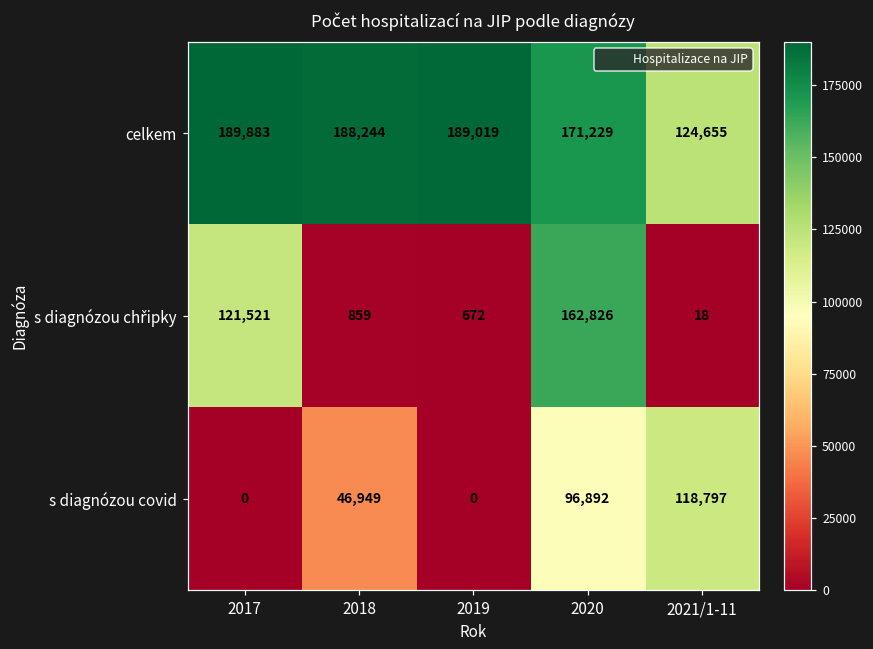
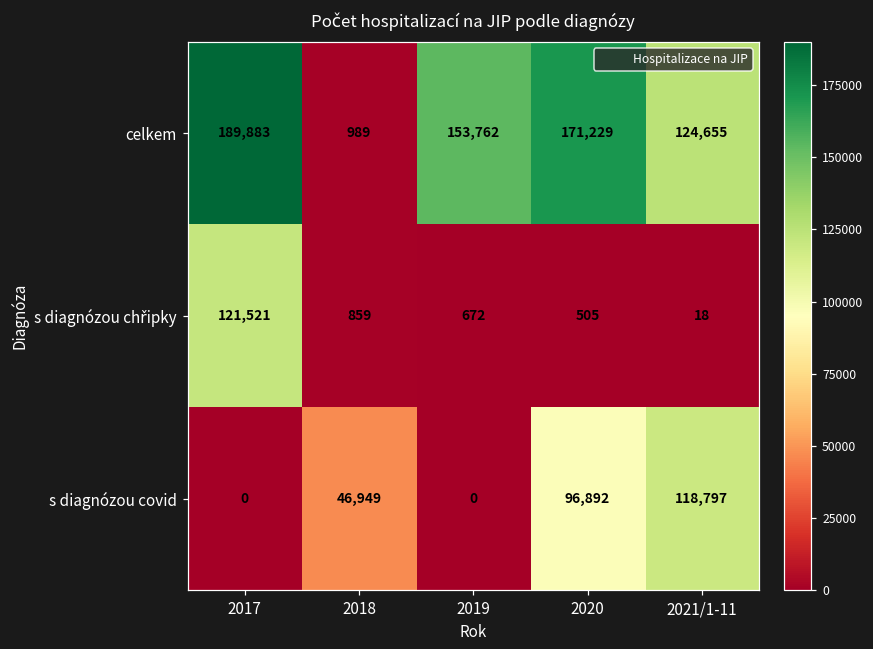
celkem, 2018: 188,244 -> 989
celkem, 2019: 189,019 -> 153,762
s diagnózou chřipky, 2020: 162,826 -> 505
